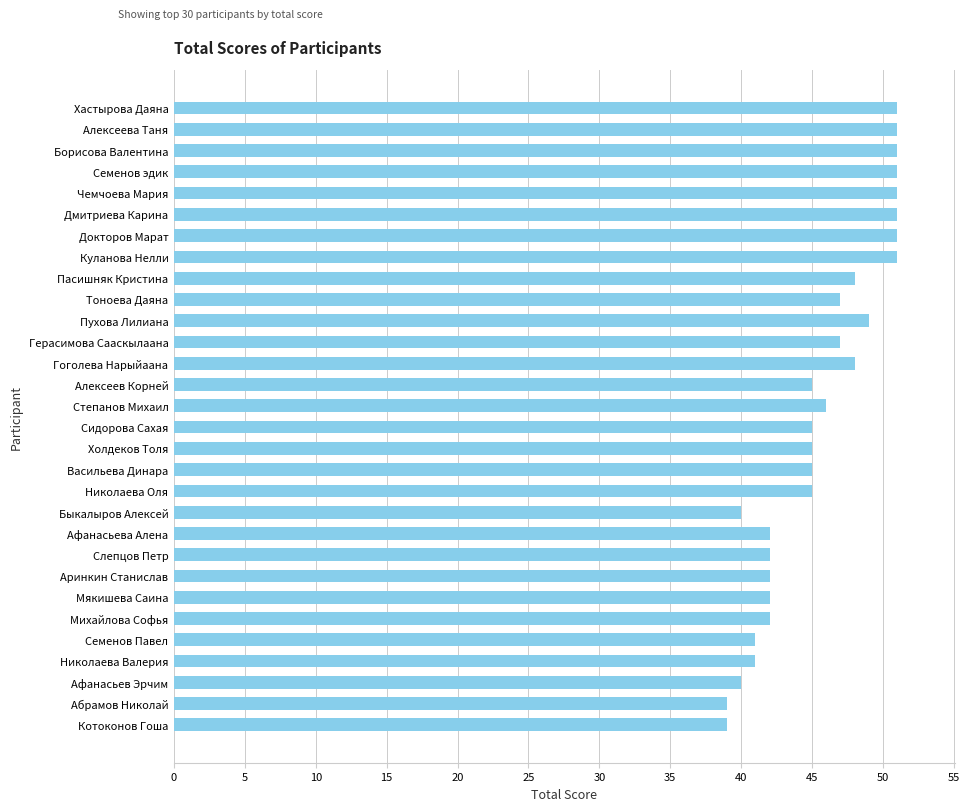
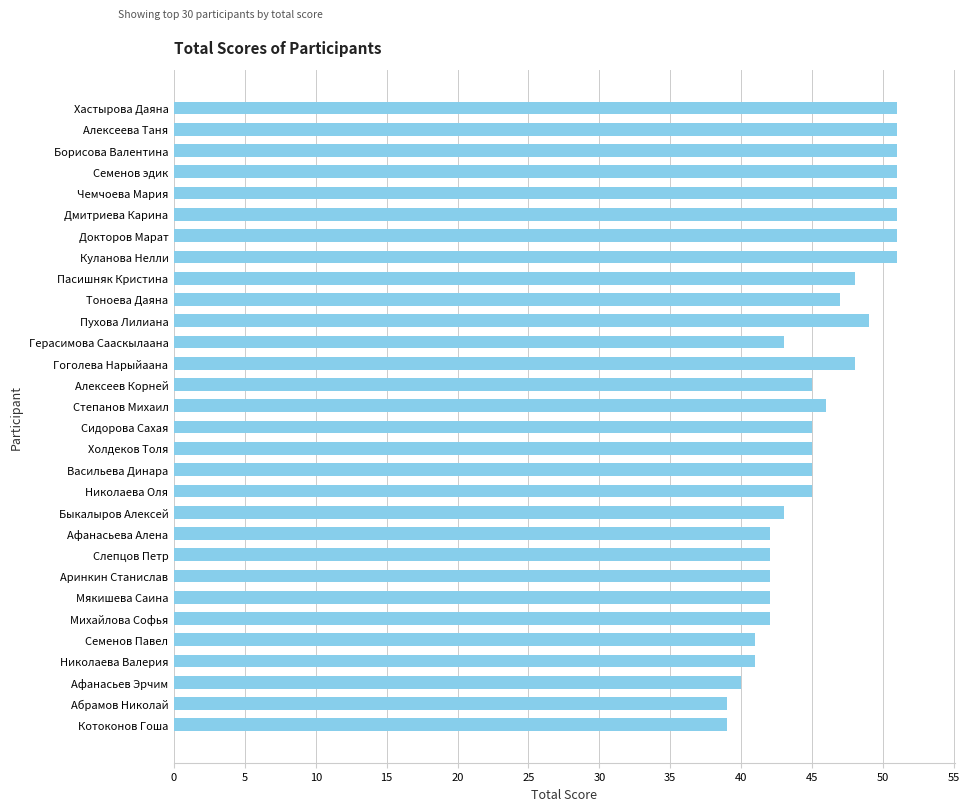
Герасимова Сааскылаана: 47 -> 43
Быкалыров Алексей: 40 -> 43
